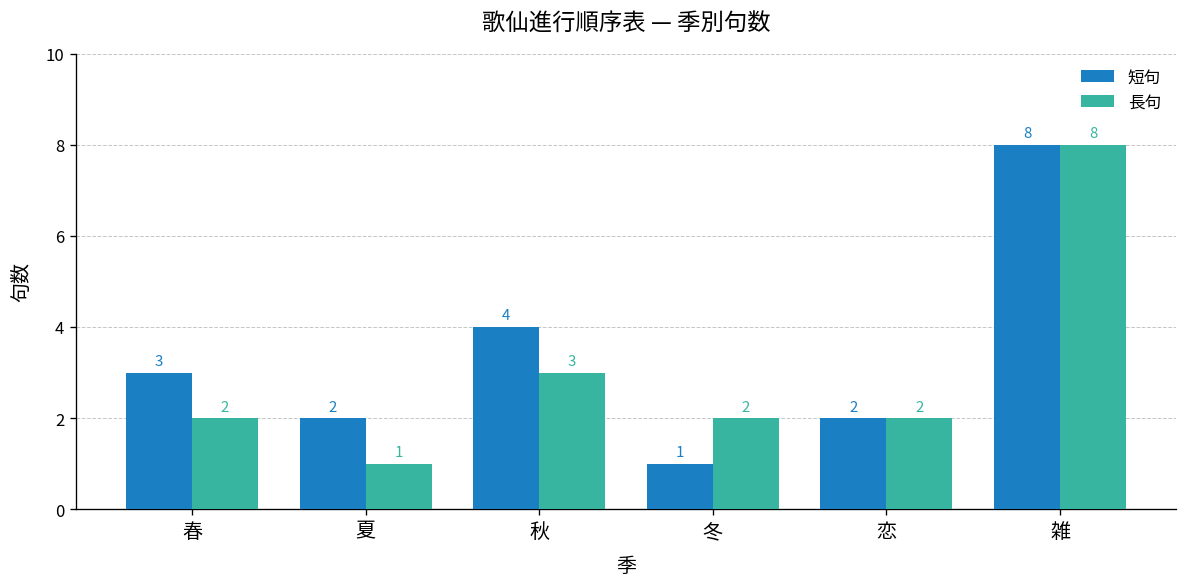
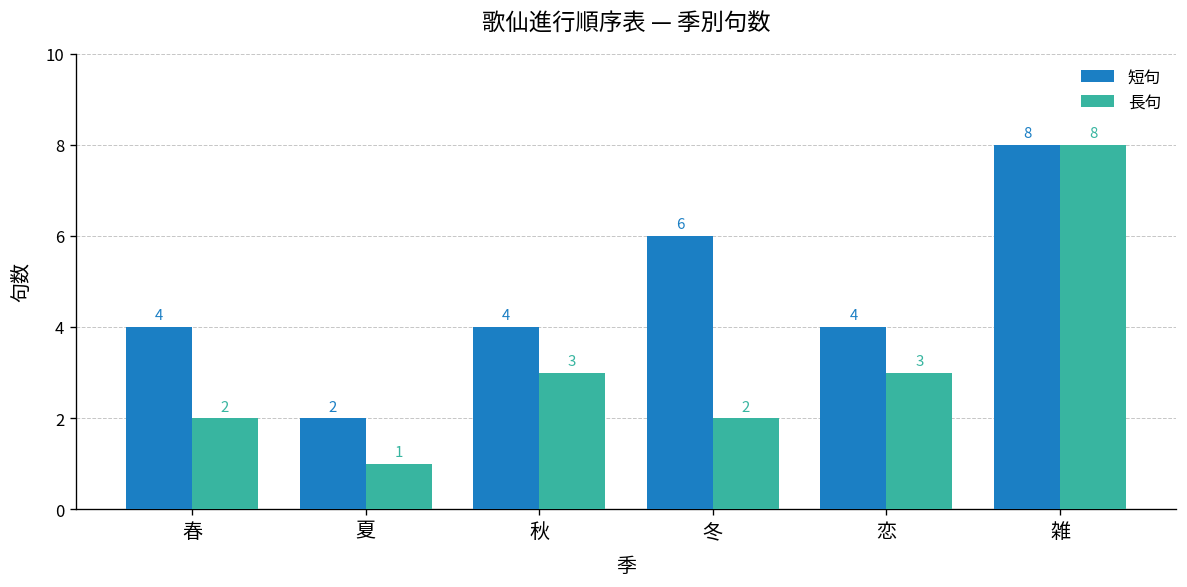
短句, 春: 3 -> 4
短句, 冬: 1 -> 6
短句, 恋: 2 -> 4
長句, 恋: 2 -> 3
